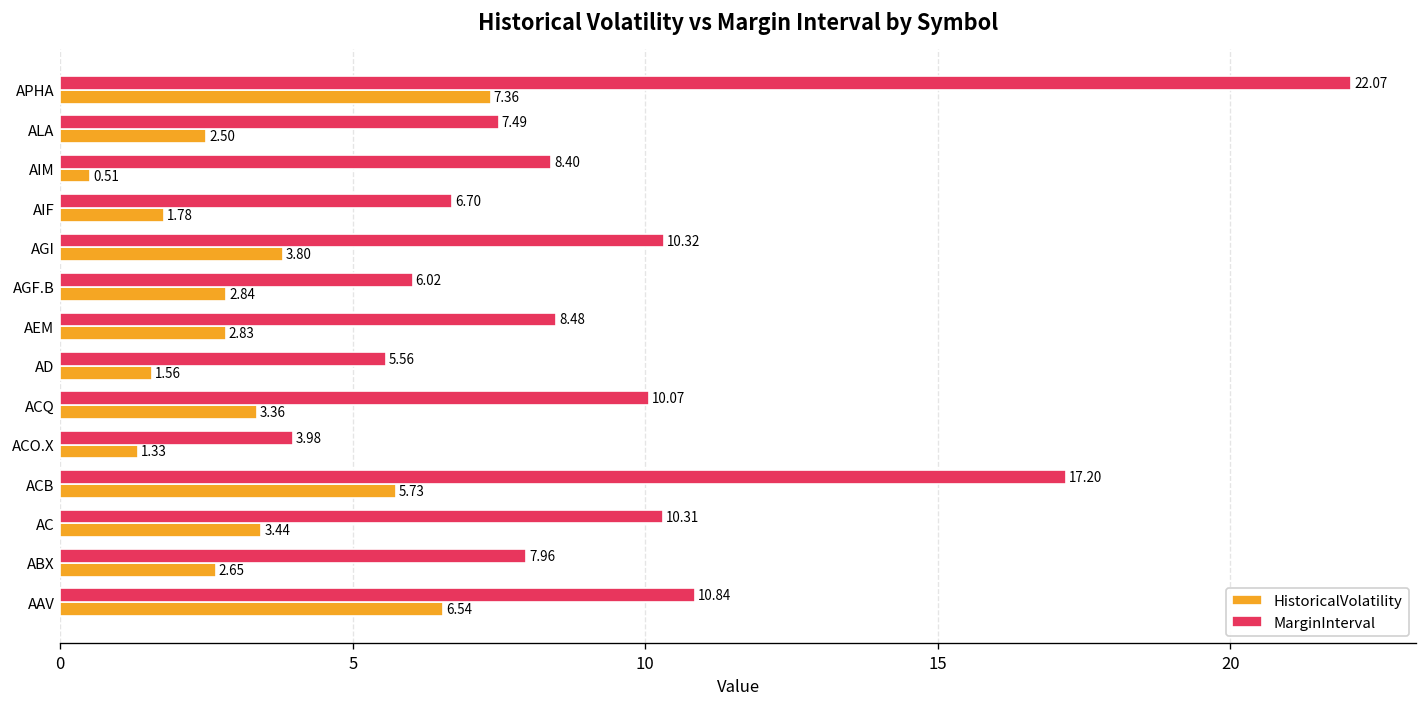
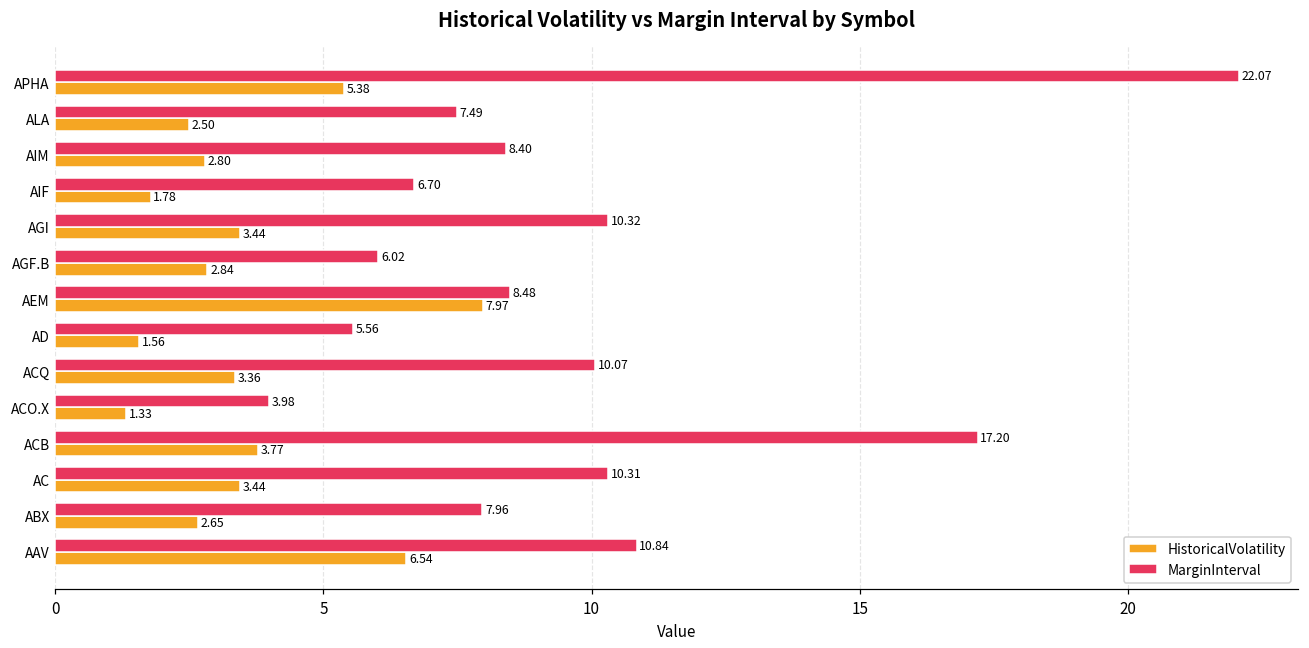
HistoricalVolatility, APHA: 7.36 -> 5.38
HistoricalVolatility, AIM: 0.51 -> 2.80
HistoricalVolatility, AGI: 3.80 -> 3.44
HistoricalVolatility, AEM: 2.83 -> 7.97
HistoricalVolatility, ACB: 5.73 -> 3.77
